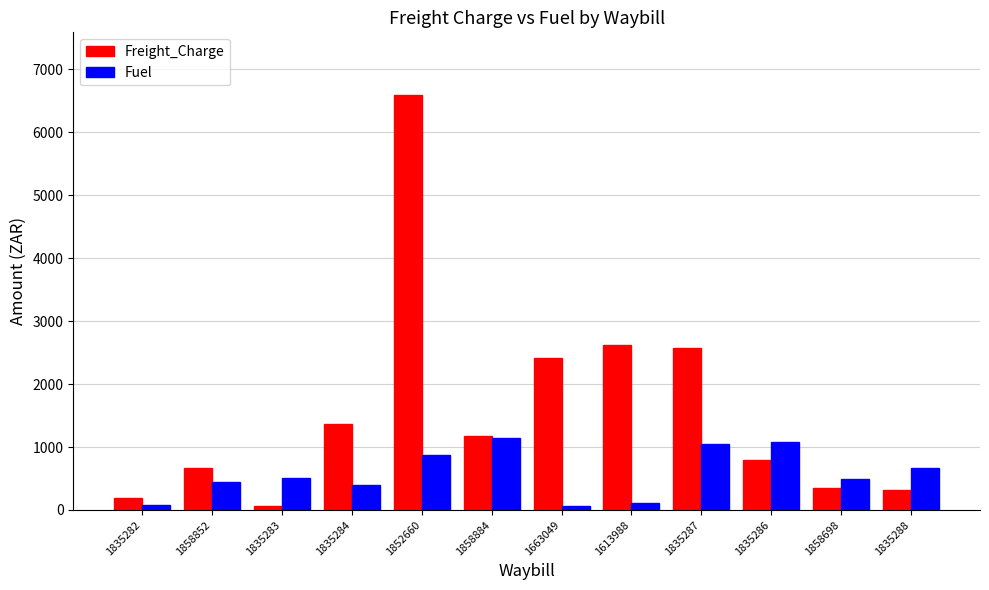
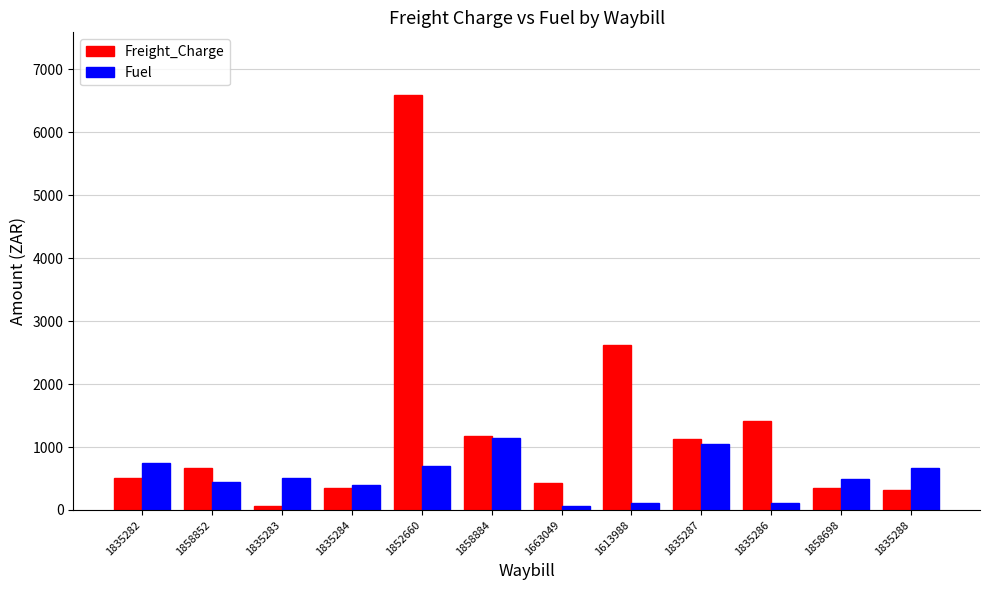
Freight_Charge, 1835282: 200 -> 500
Fuel, 1835282: 100 -> 800
Freight_Charge, 1835284: 1400 -> 300
Fuel, 1852660: 900 -> 700
Freight_Charge, 1663049: 2400 -> 400
Freight_Charge, 1835287: 2600 -> 1100
Freight_Charge, 1835286: 800 -> 1400
Fuel, 1835286: 1100 -> 100
